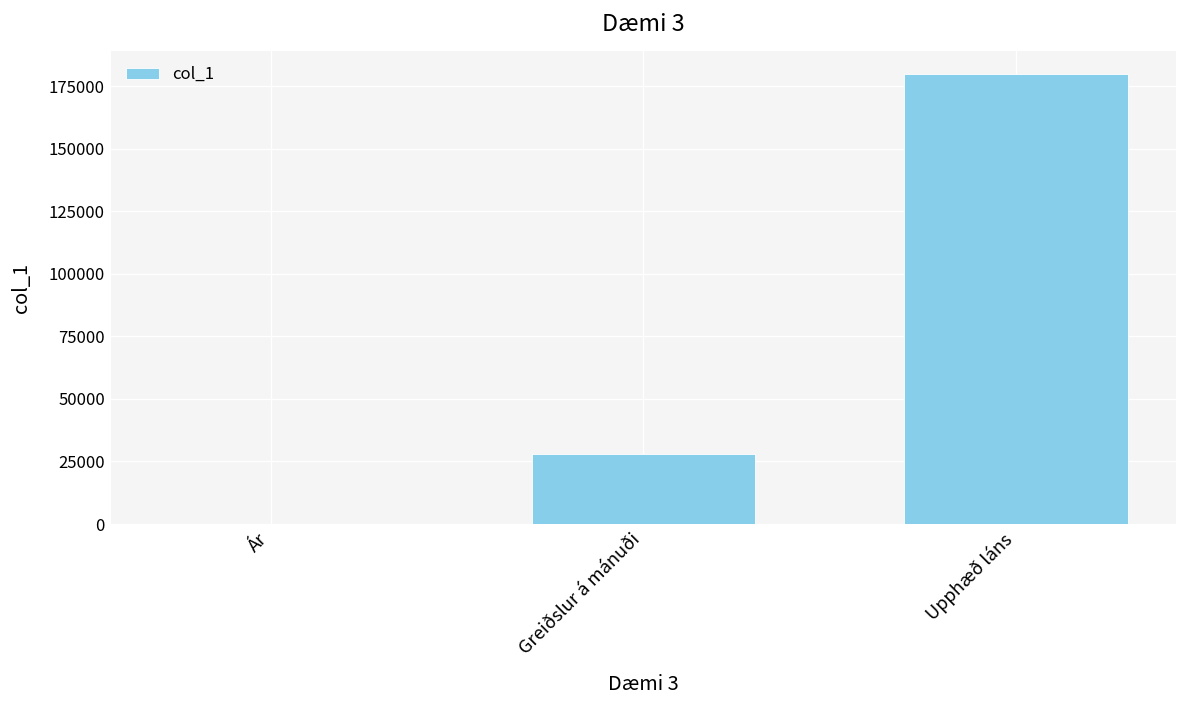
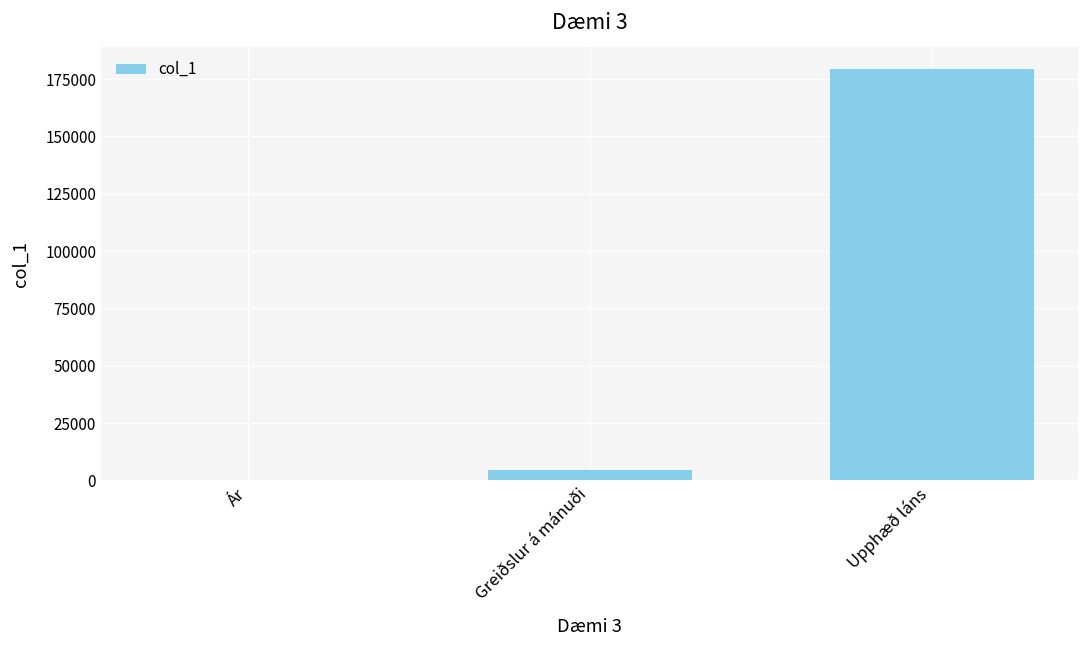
Greiðslur á mánuði: 28000 -> 5000
